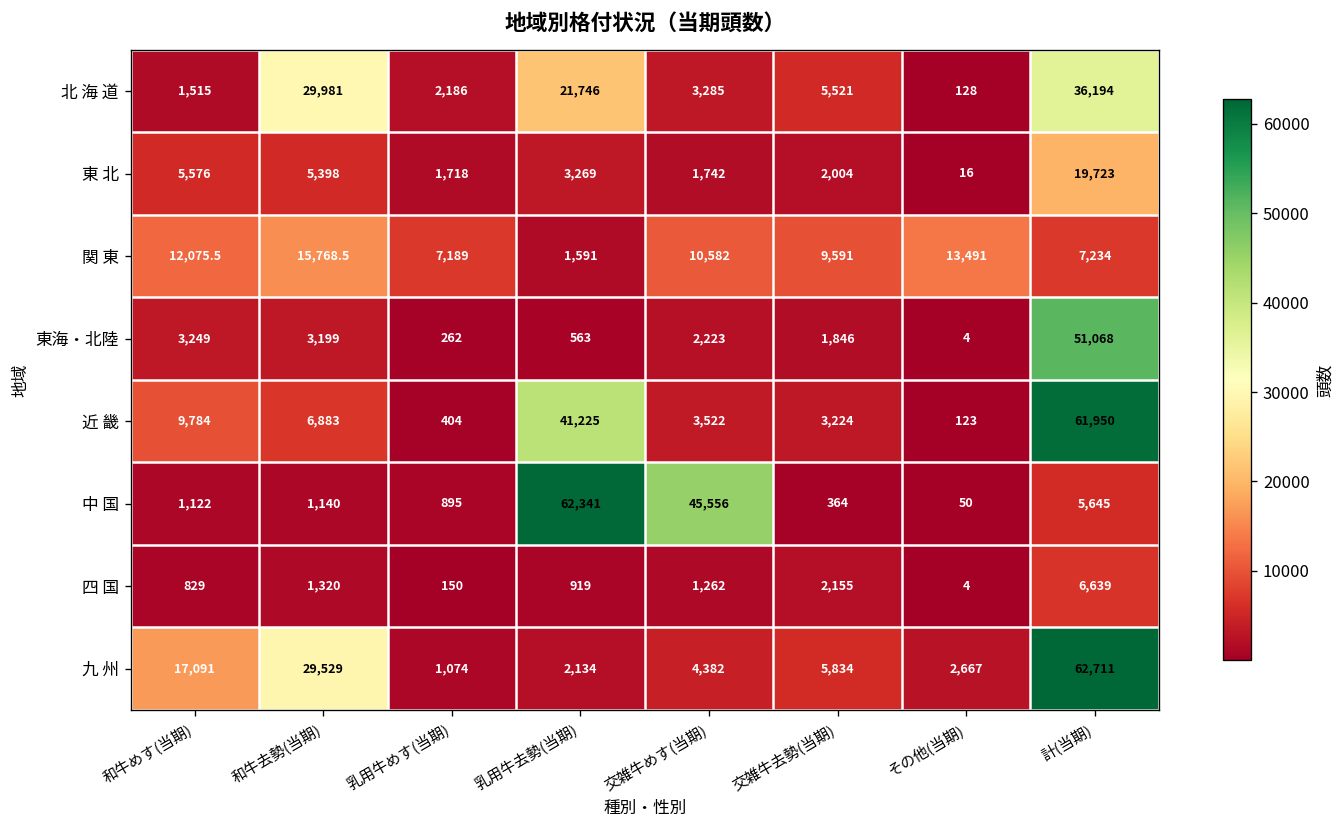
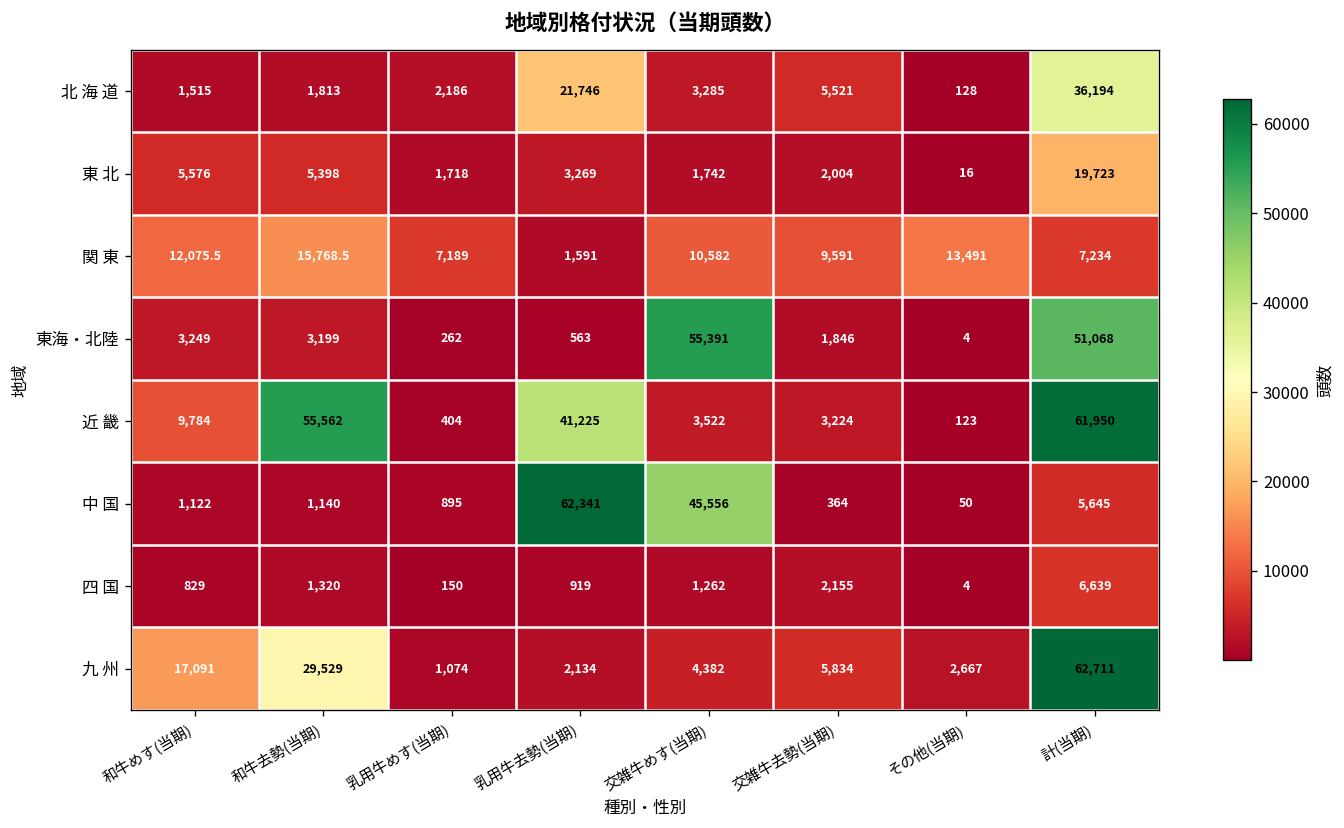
北 海 道, 和牛去勢(当期): 29,981 -> 1,813
東海・北陸, 交雑牛めす(当期): 2,223 -> 55,391
近 畿, 和牛去勢(当期): 6,883 -> 55,562
